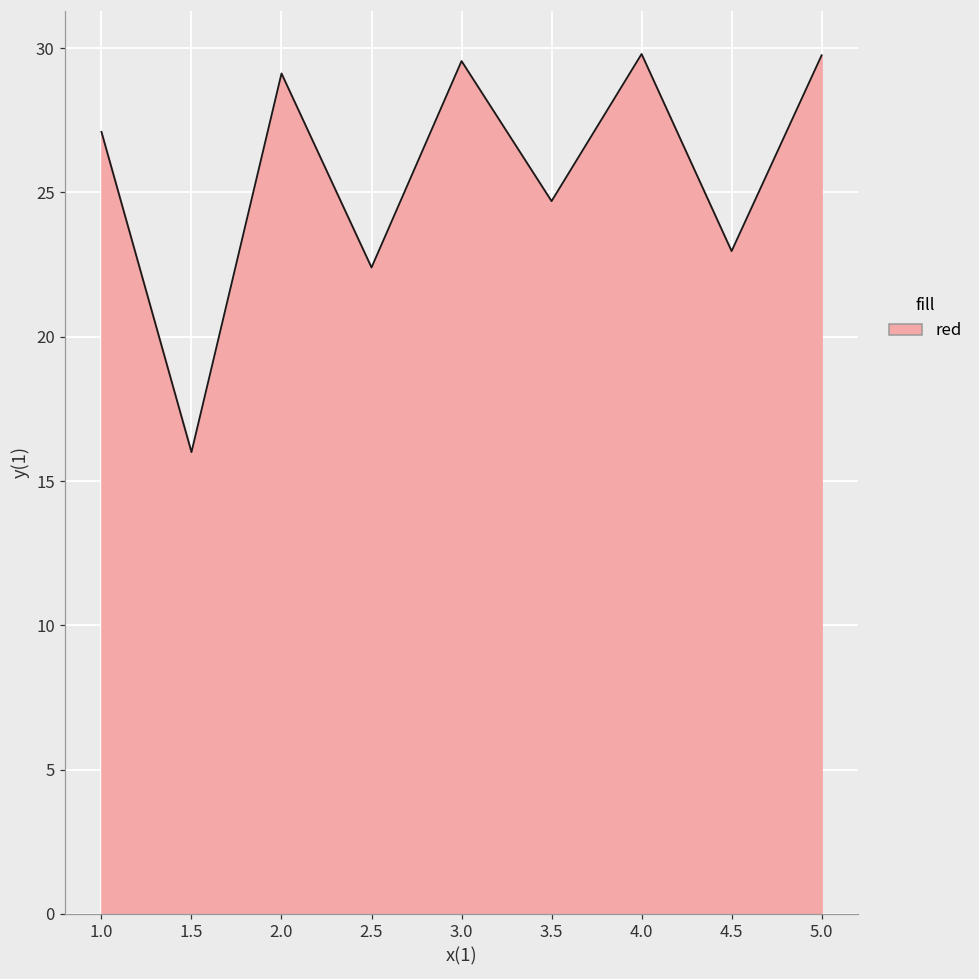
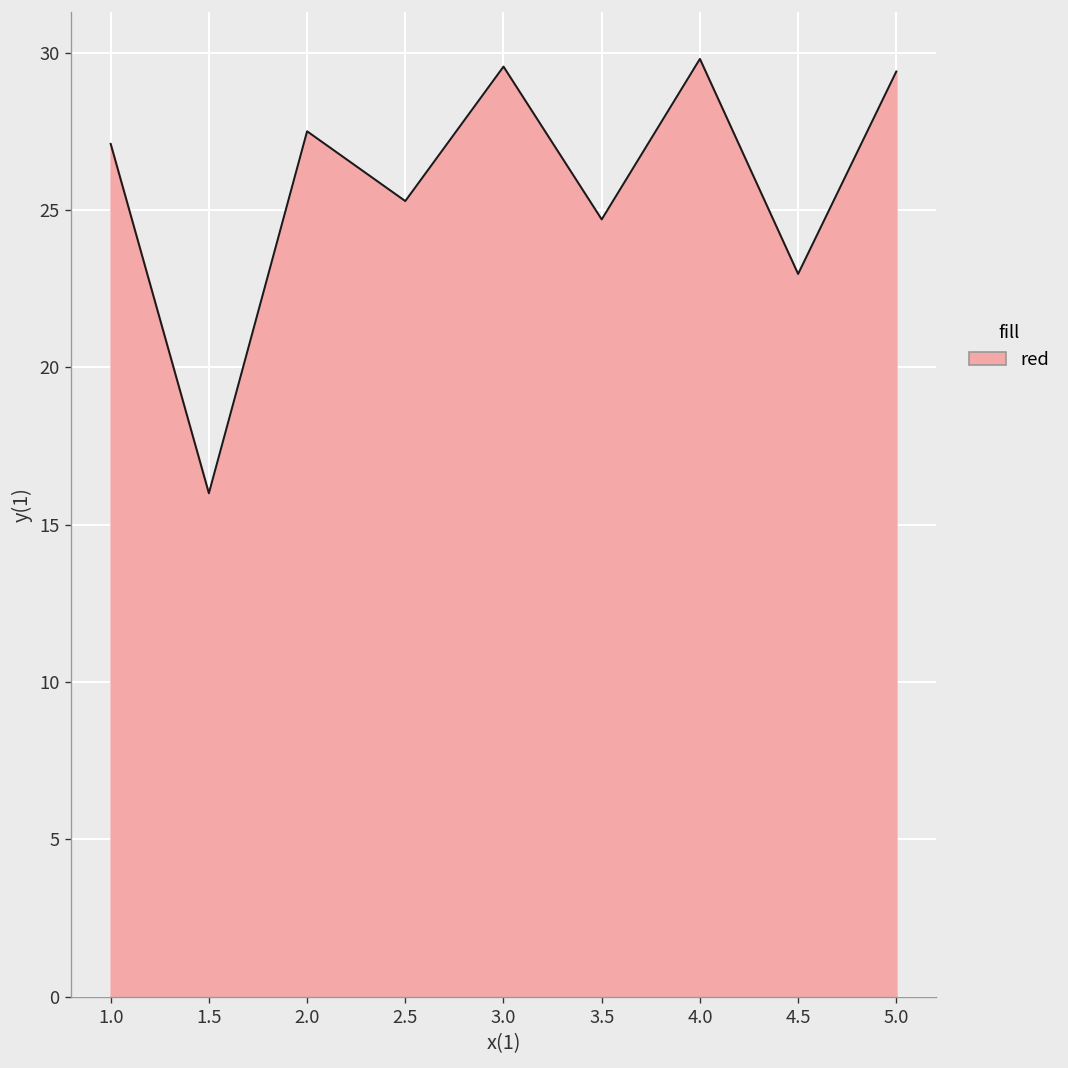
2.0: 29.1 -> 27.5
2.5: 22.4 -> 25.3
5.0: 29.8 -> 29.4
